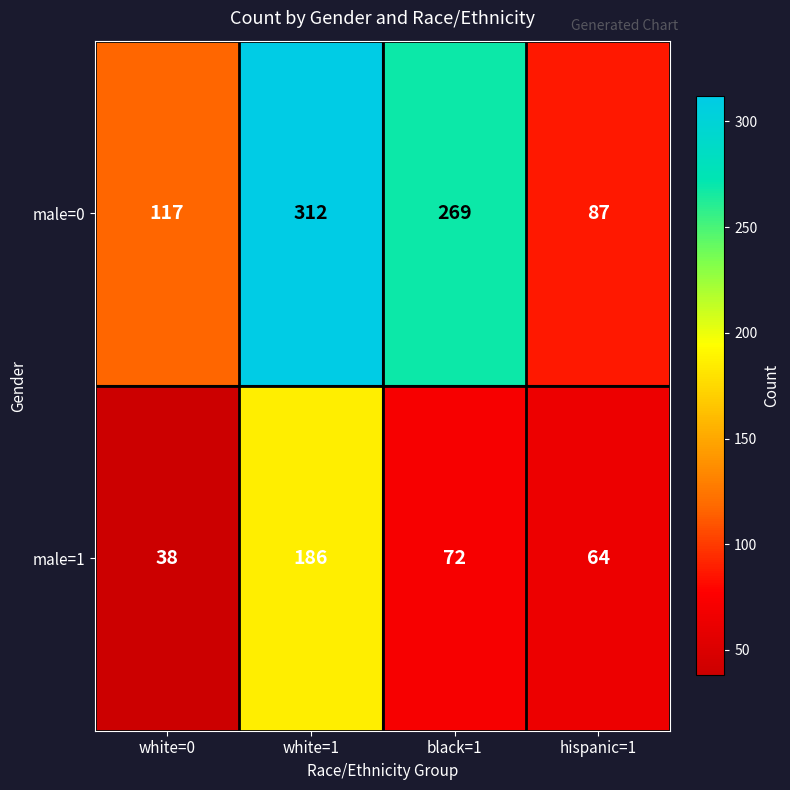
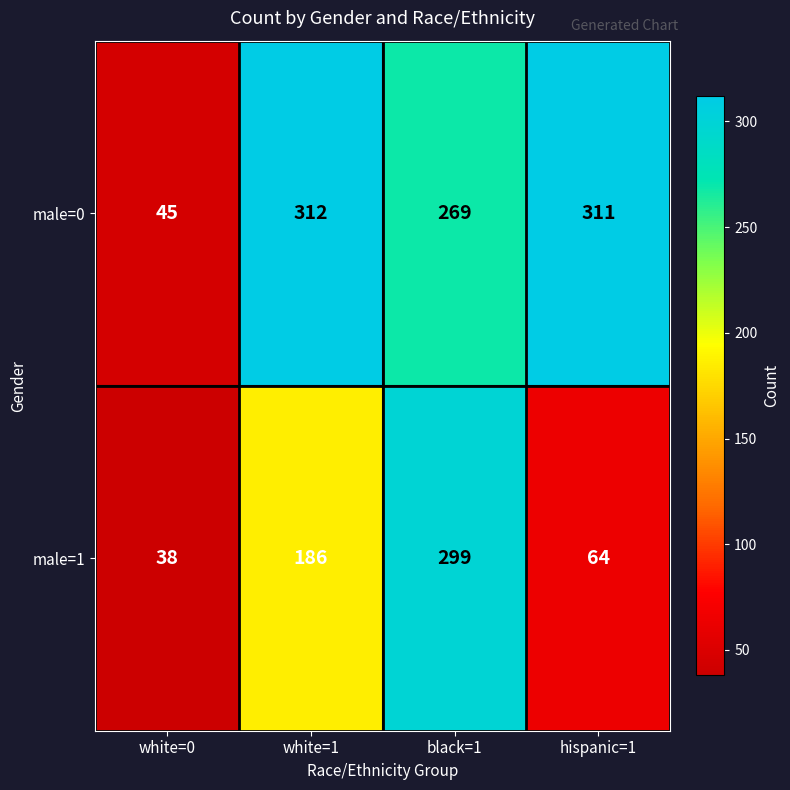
male=0, white=0: 117 -> 45
male=0, hispanic=1: 87 -> 311
male=1, black=1: 72 -> 299
